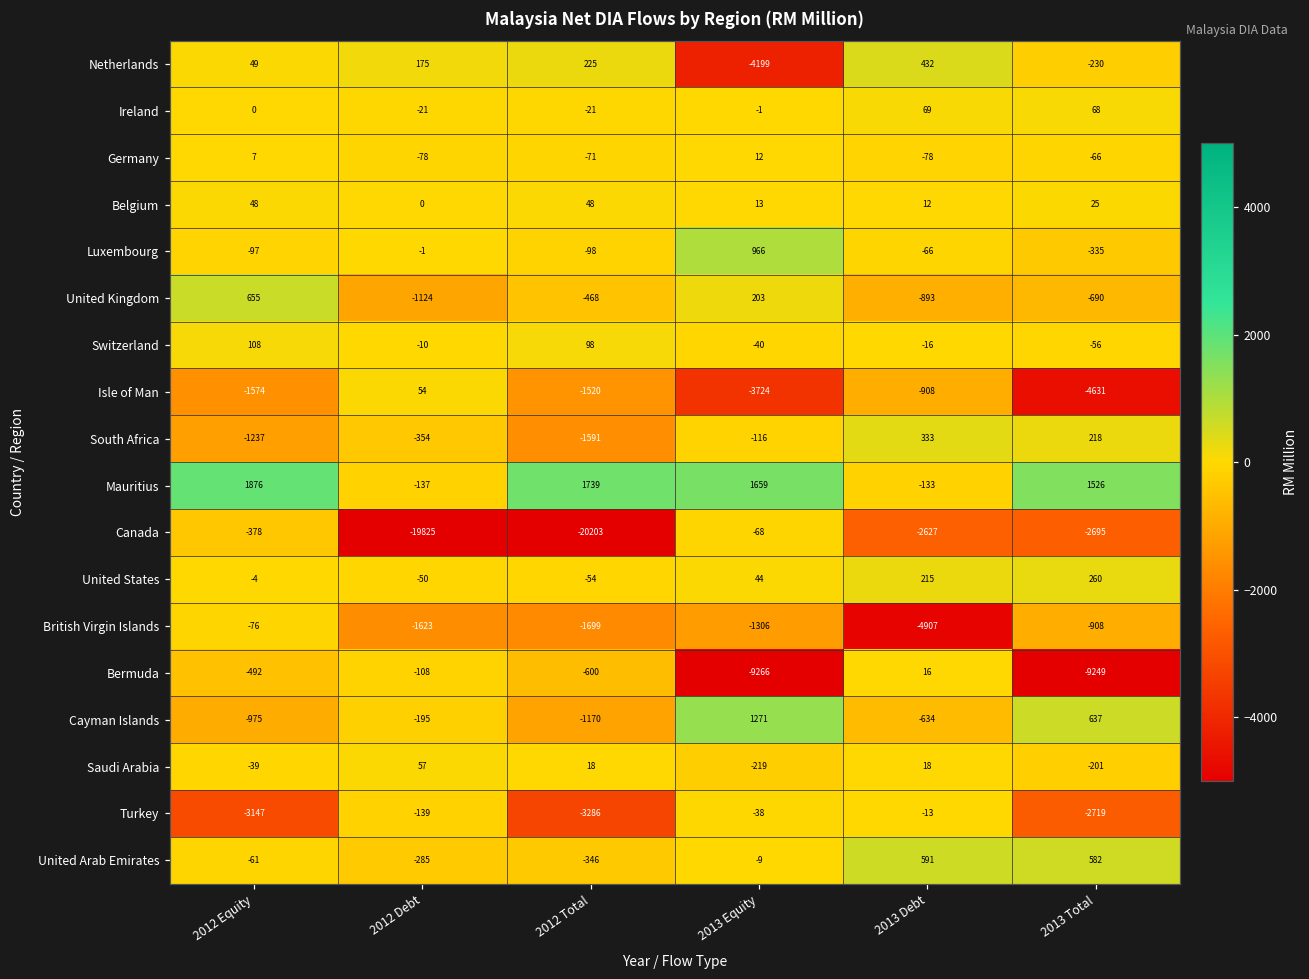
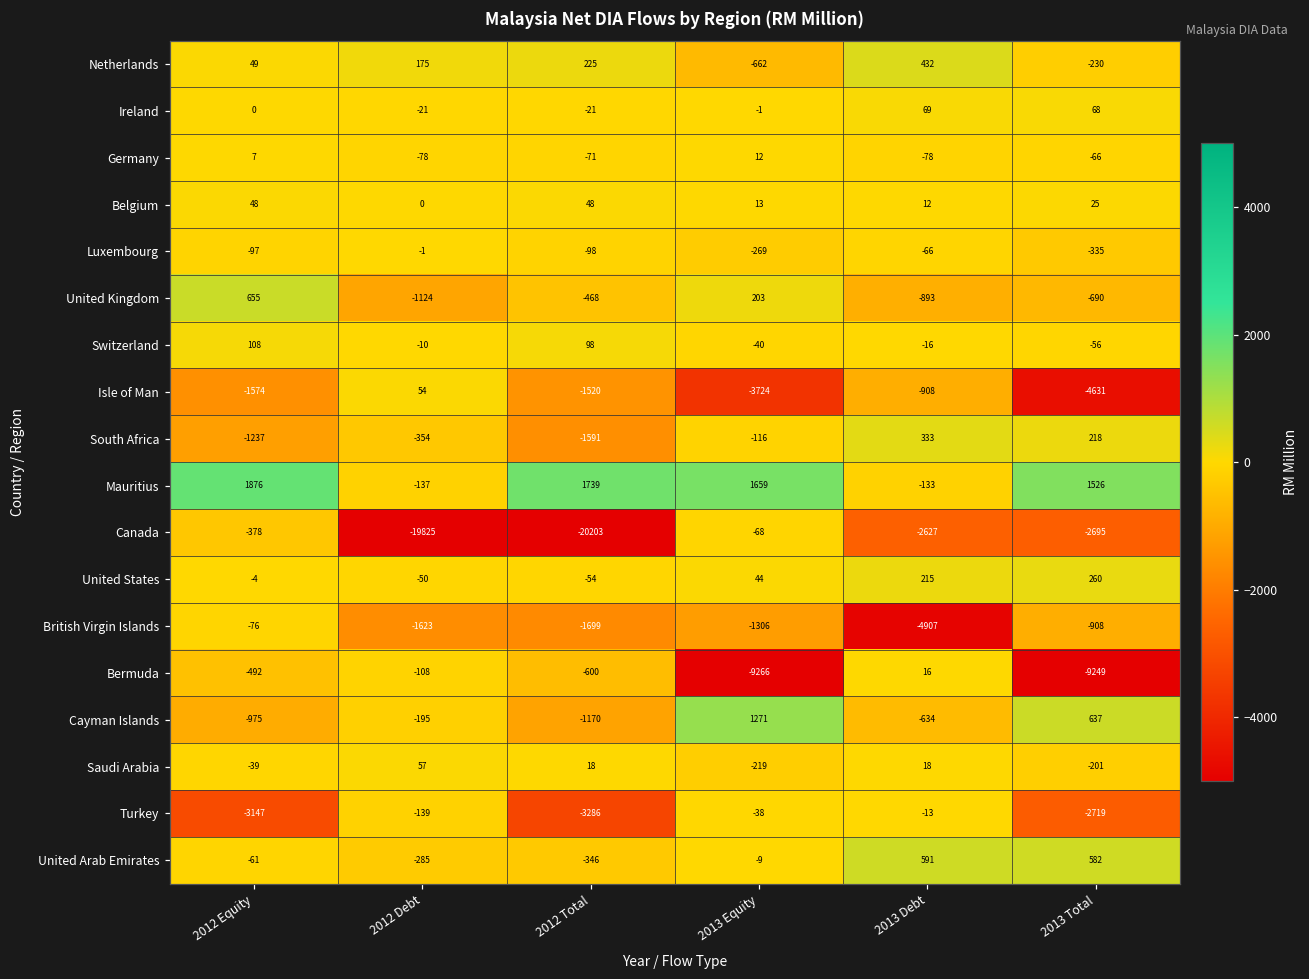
Netherlands, 2013 Equity: -4199 -> -662
Luxembourg, 2013 Equity: 966 -> -269
